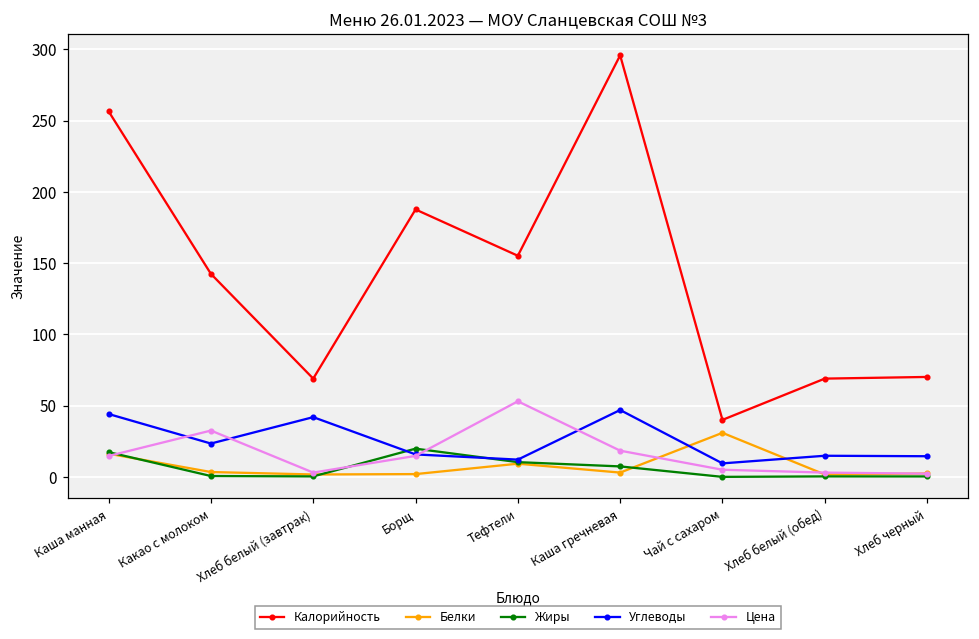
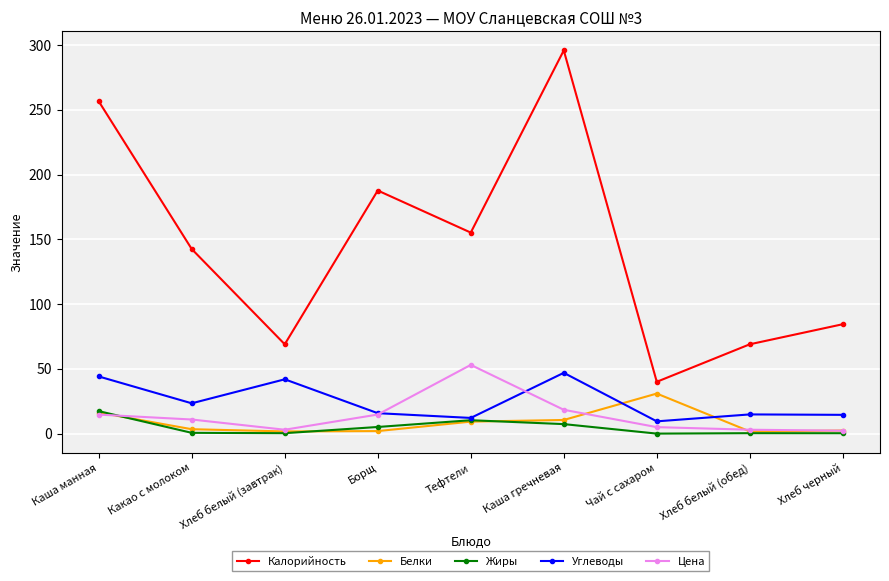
Цена, Какао с молоком: 33 -> 11
Жиры, Борщ: 20 -> 5
Белки, Каша гречневая: 3 -> 11
Калорийность, Хлеб черный: 70 -> 84
